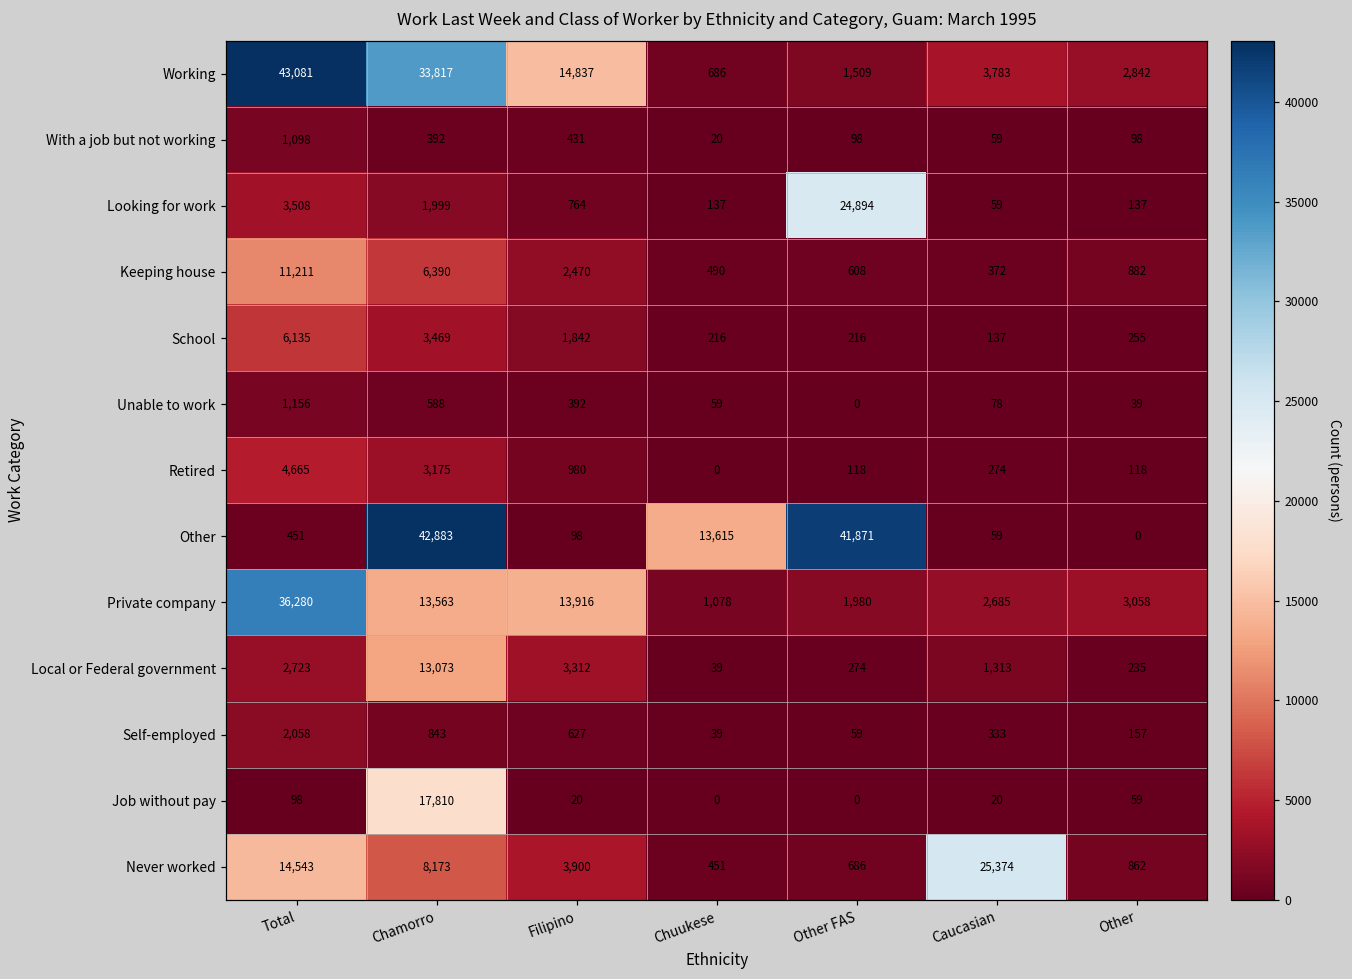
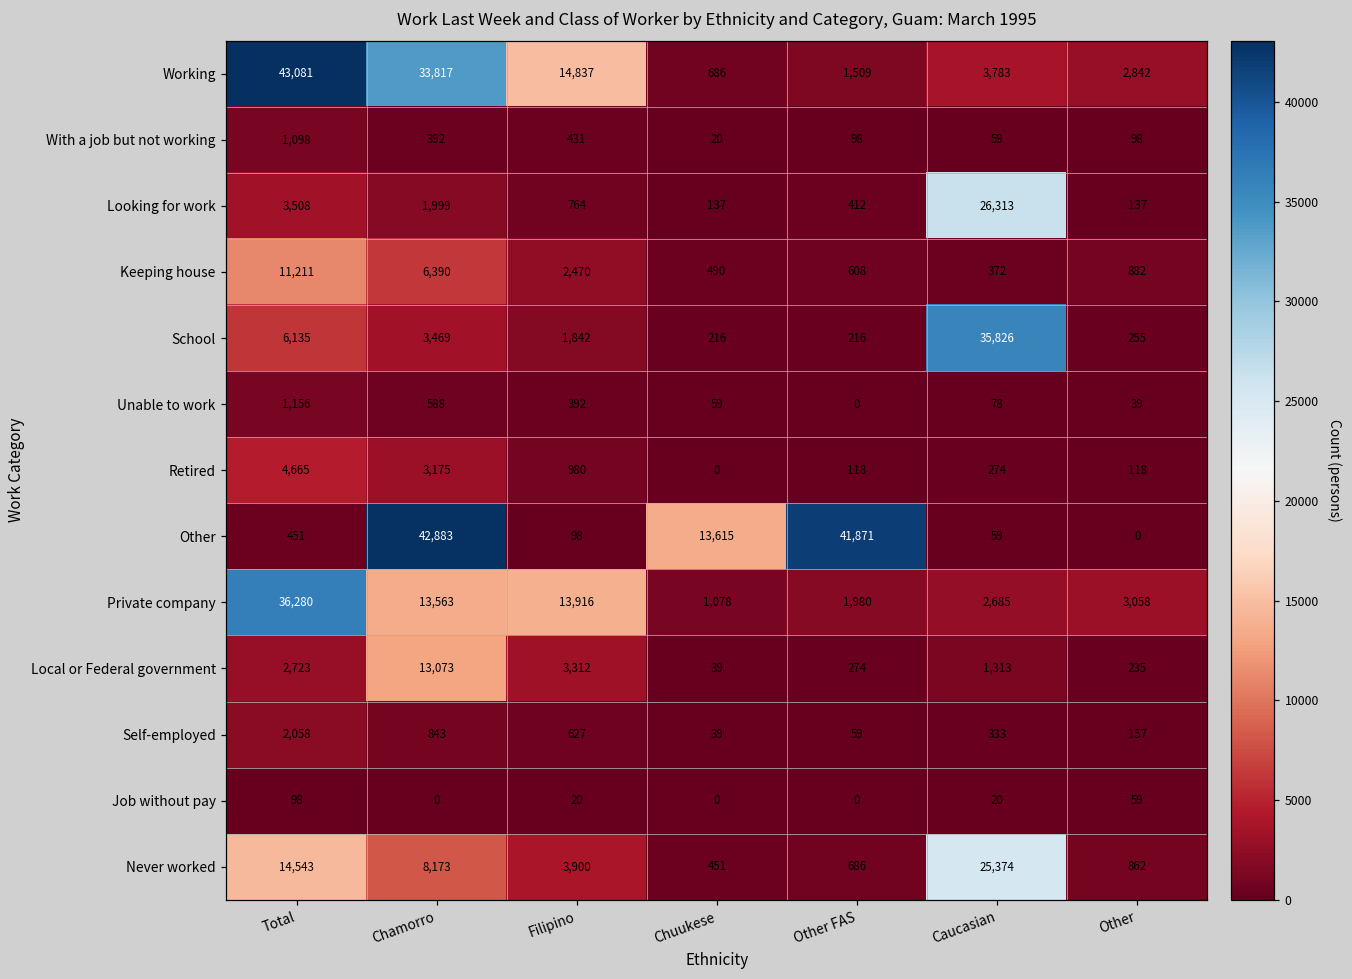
Looking for work, Other FAS: 24,894 -> 412
Looking for work, Caucasian: 59 -> 26,313
School, Caucasian: 137 -> 35,826
Job without pay, Chamorro: 17,810 -> 0
